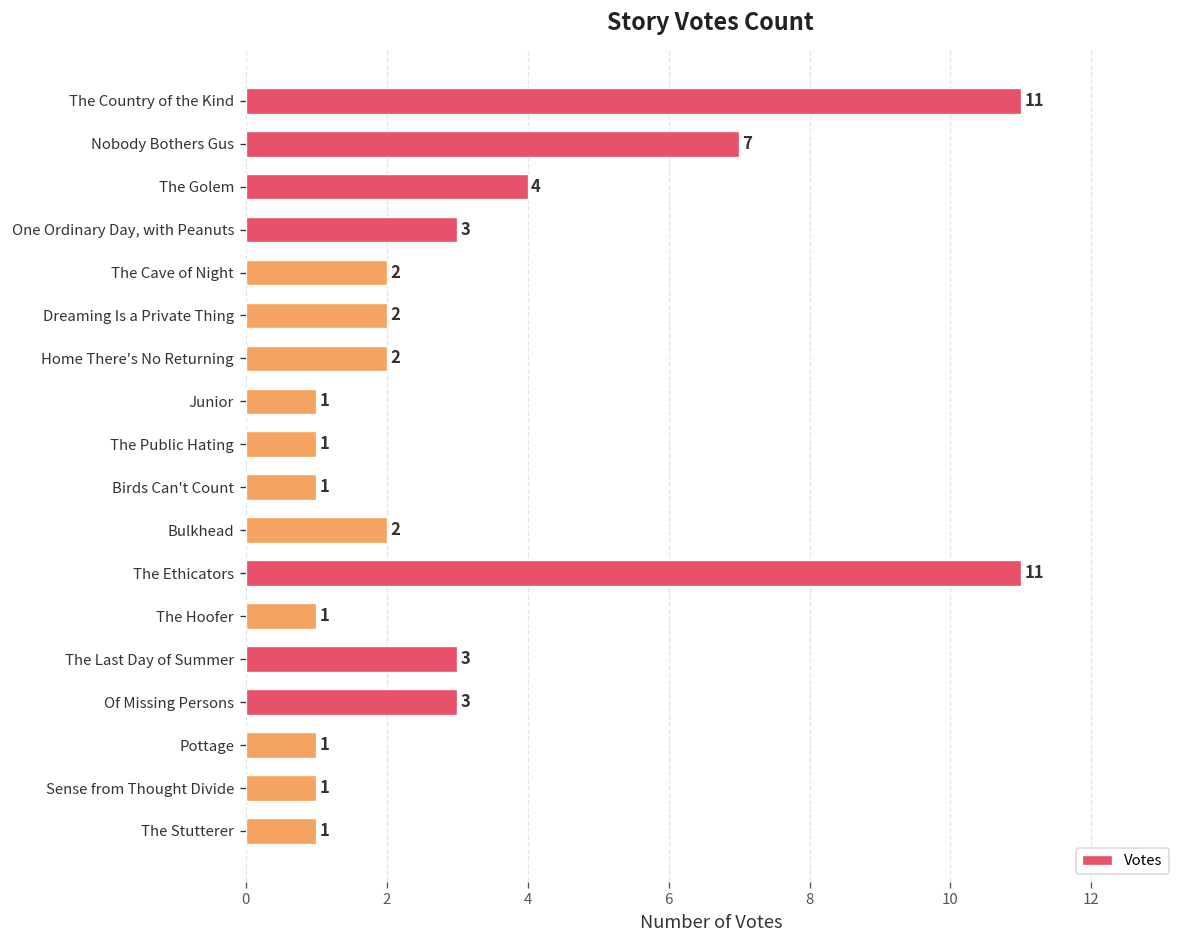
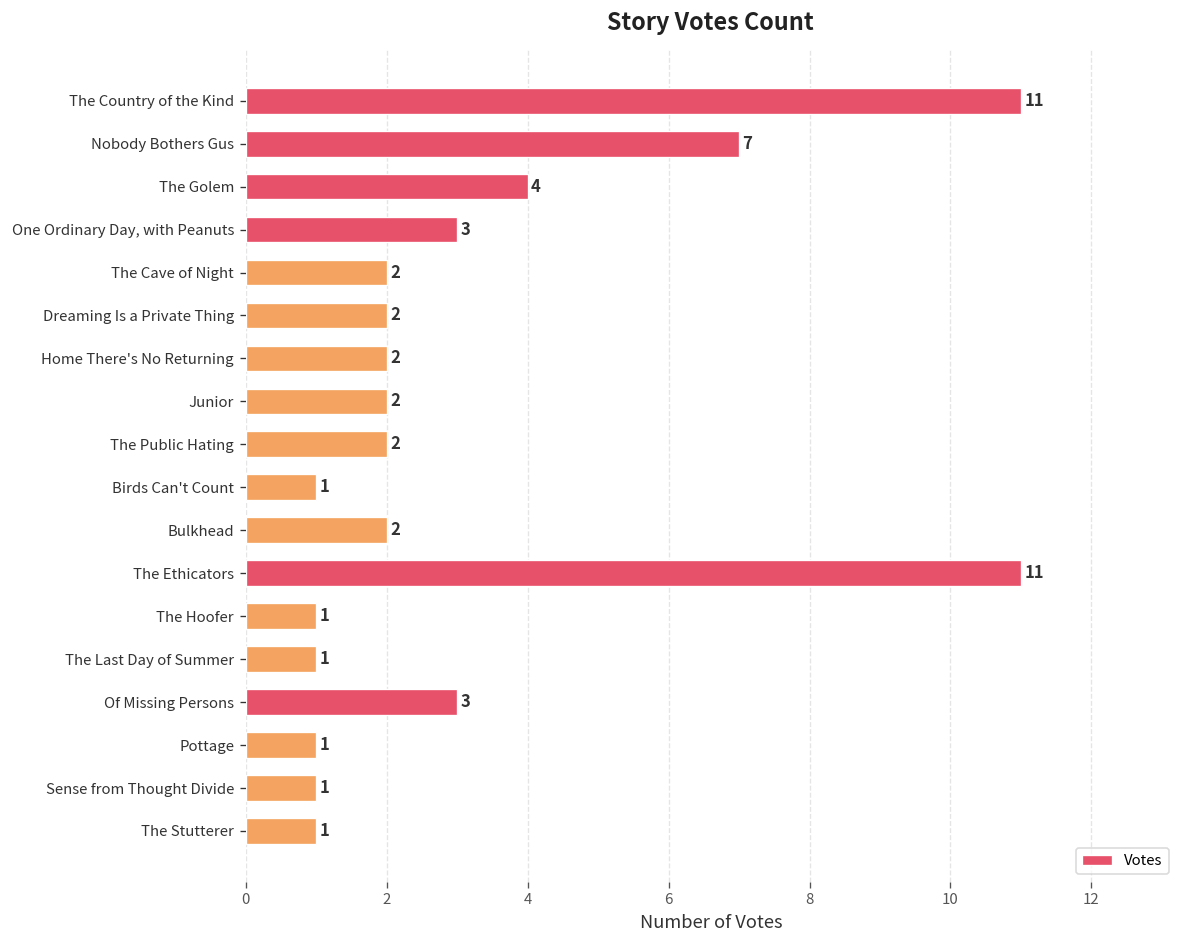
Junior: 1 -> 2
The Public Hating: 1 -> 2
The Last Day of Summer: 3 -> 1
